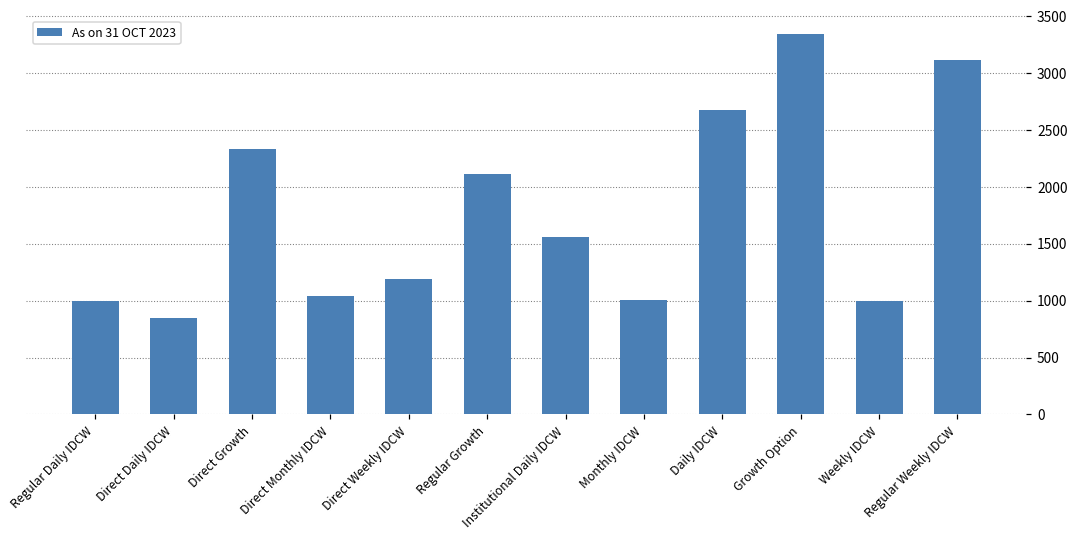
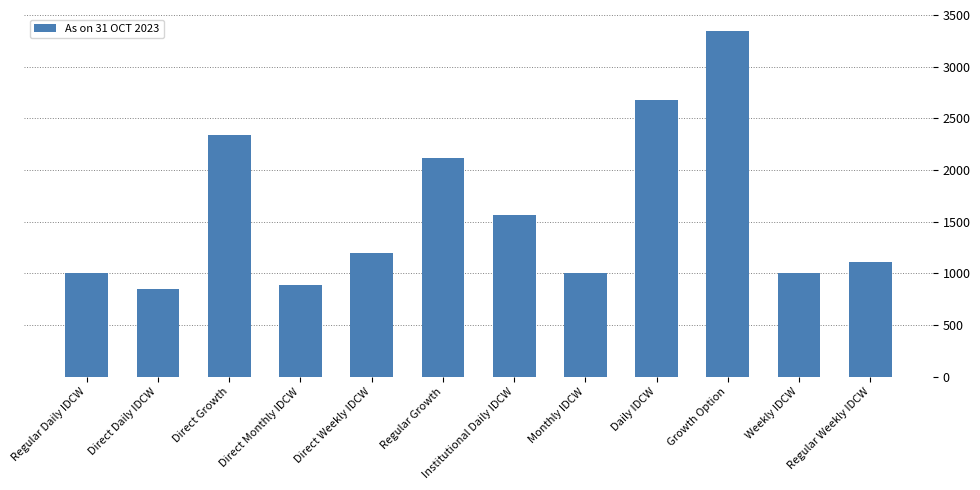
Direct Monthly IDCW: 1040 -> 890
Regular Weekly IDCW: 3120 -> 1110
